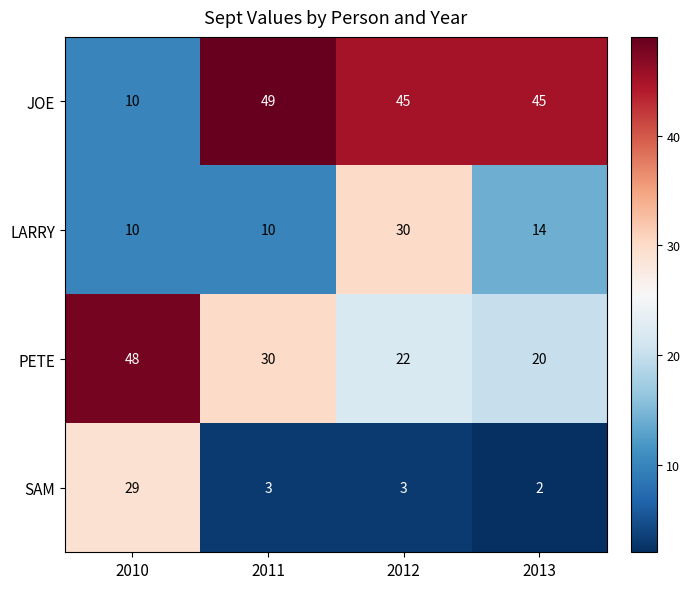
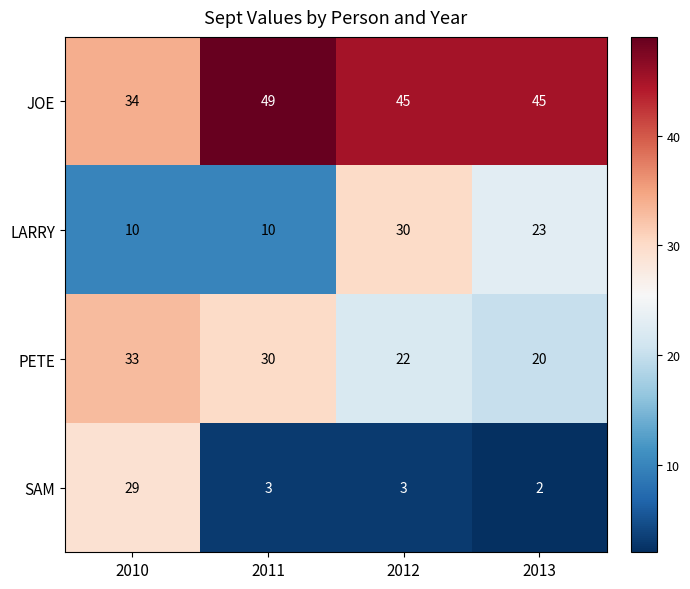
JOE, 2010: 10 -> 34
LARRY, 2013: 14 -> 23
PETE, 2010: 48 -> 33
